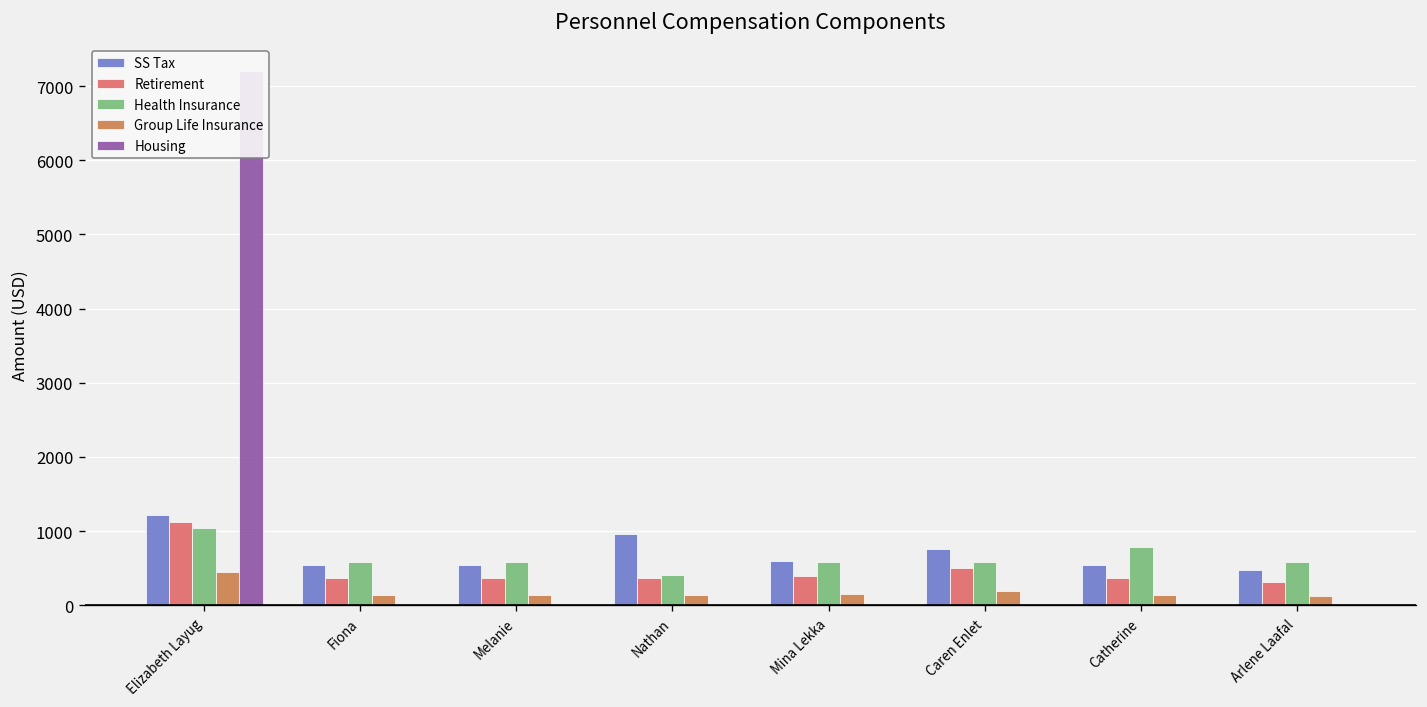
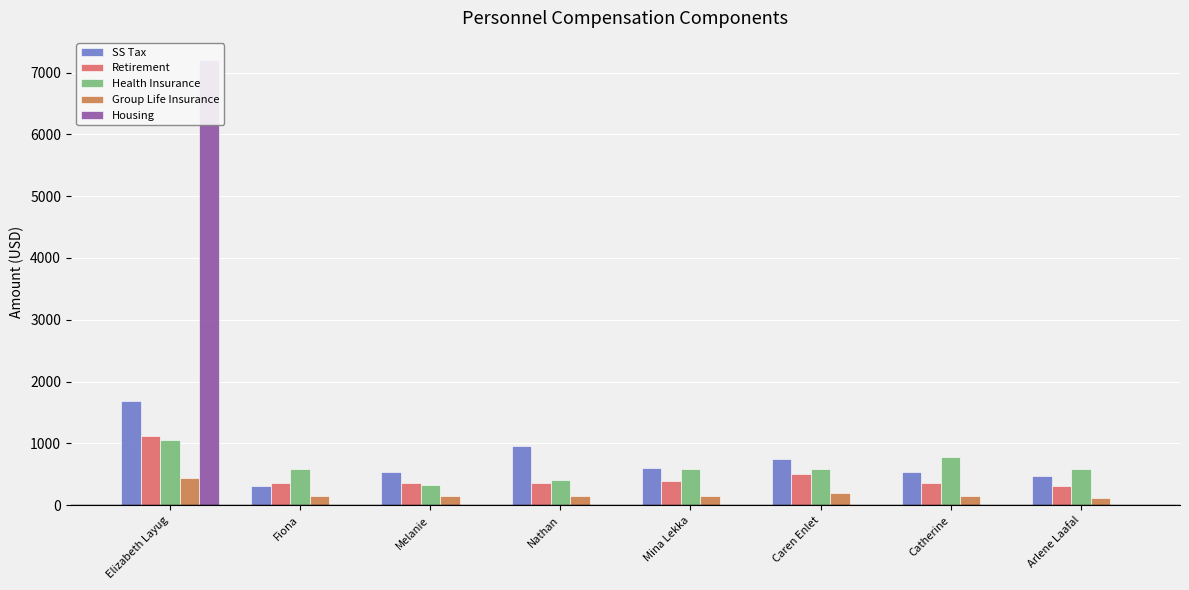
SS Tax, Elizabeth Layug: 1200 -> 1700
SS Tax, Fiona: 500 -> 300
Health Insurance, Melanie: 600 -> 300
